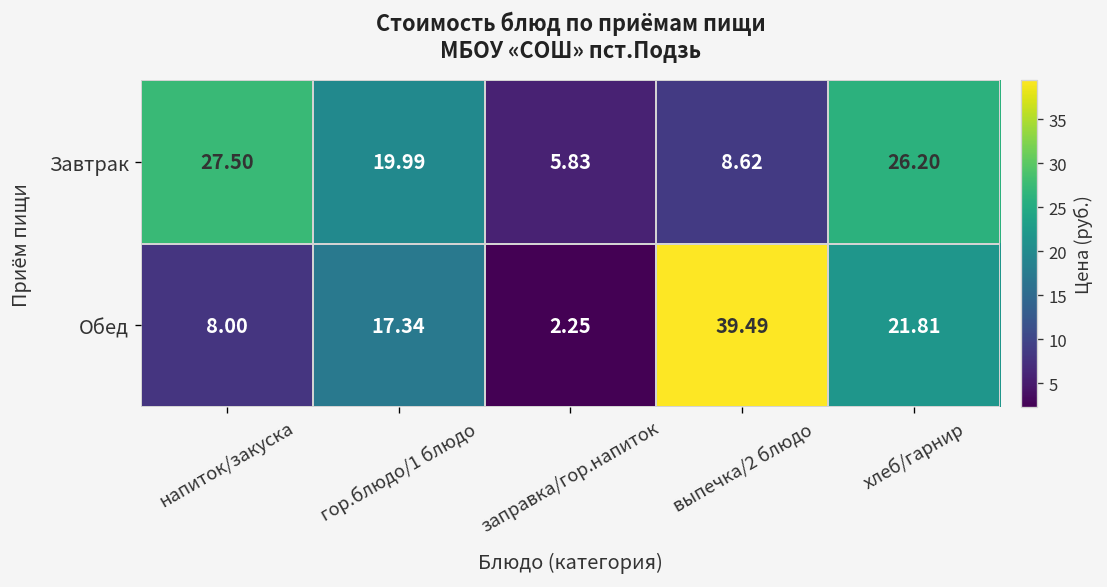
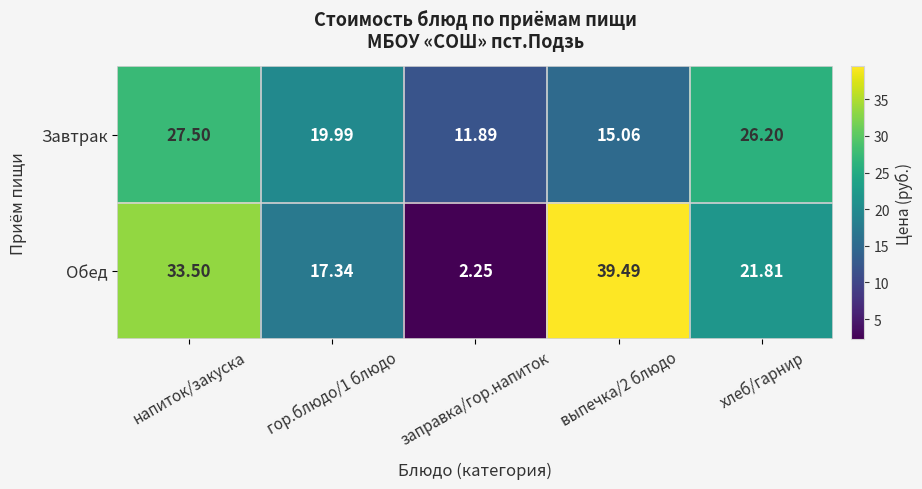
Завтрак, заправка/гор.напиток: 5.83 -> 11.89
Завтрак, выпечка/2 блюдо: 8.62 -> 15.06
Обед, напиток/закуска: 8.00 -> 33.50
